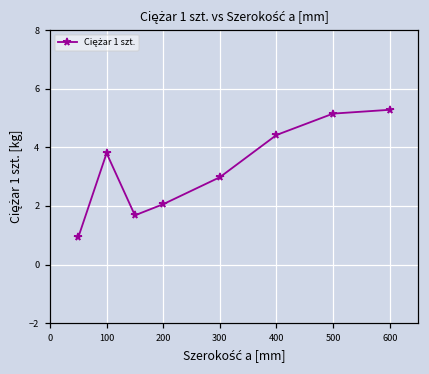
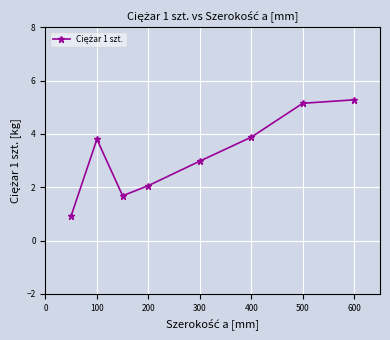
400: 4.4 -> 3.9
